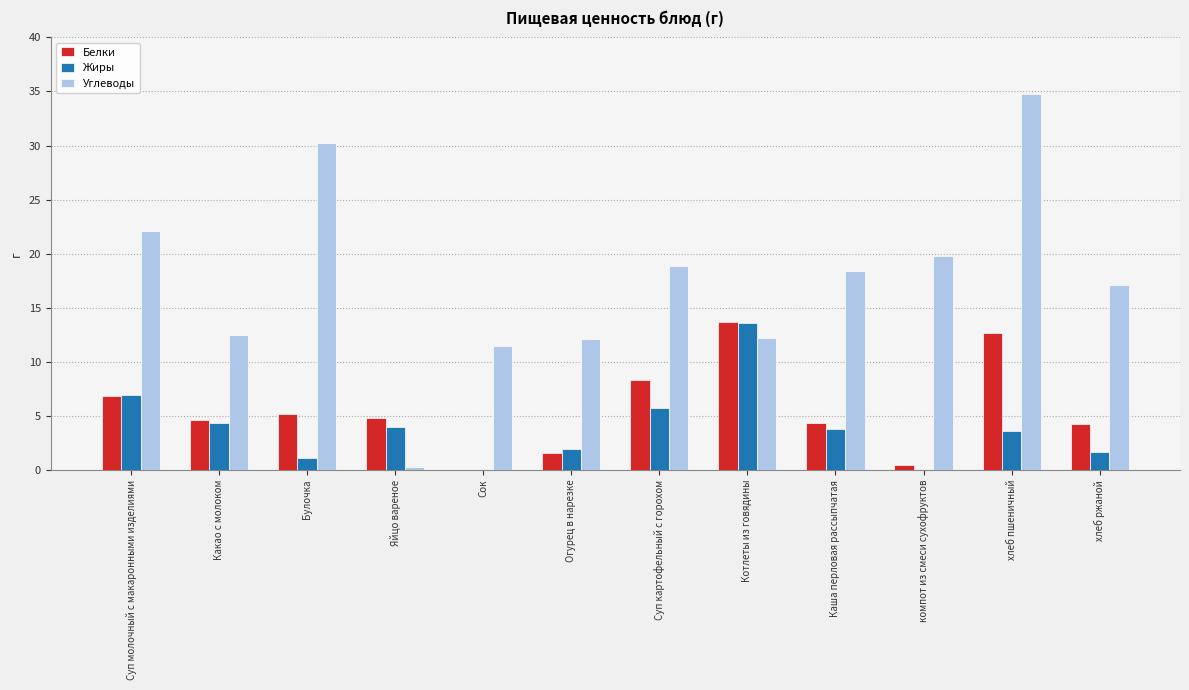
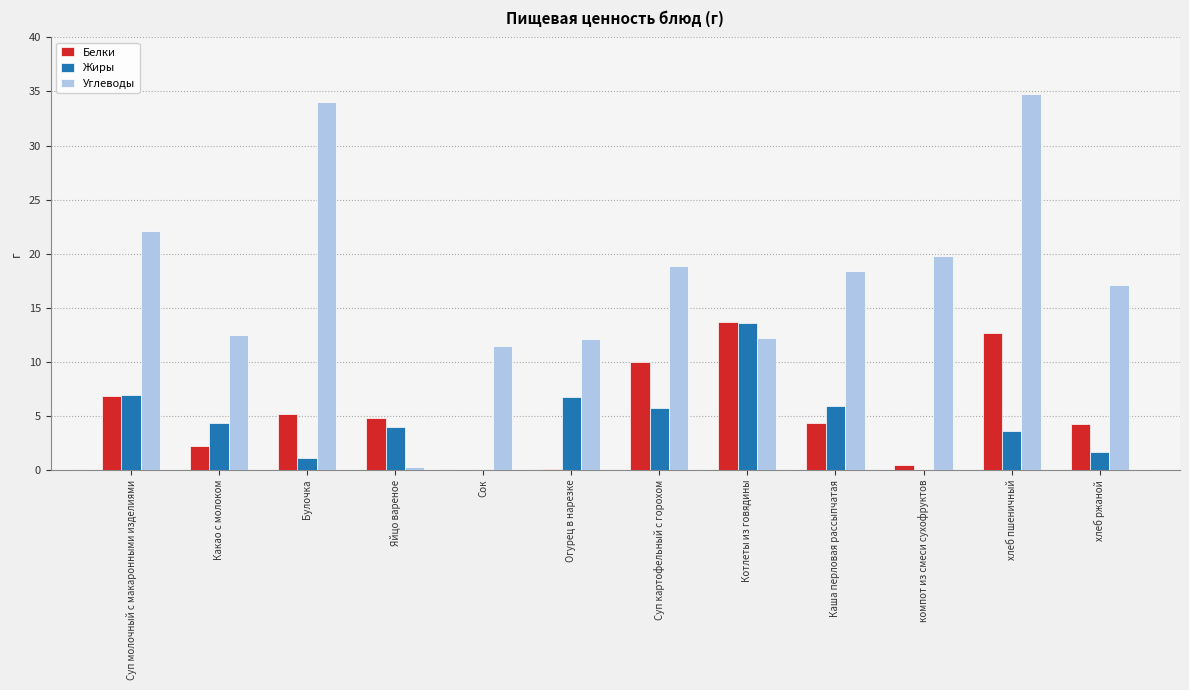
Белки, Какао с молоком: 4.6 -> 2.2
Углеводы, Булочка: 30.2 -> 34.0
Белки, Огурец в нарезке: 1.6 -> 0.1
Жиры, Огурец в нарезке: 2.0 -> 6.8
Белки, Суп картофельный с горохом: 8.4 -> 10.0
Жиры, Каша перловая рассыпчатая: 3.8 -> 5.9
